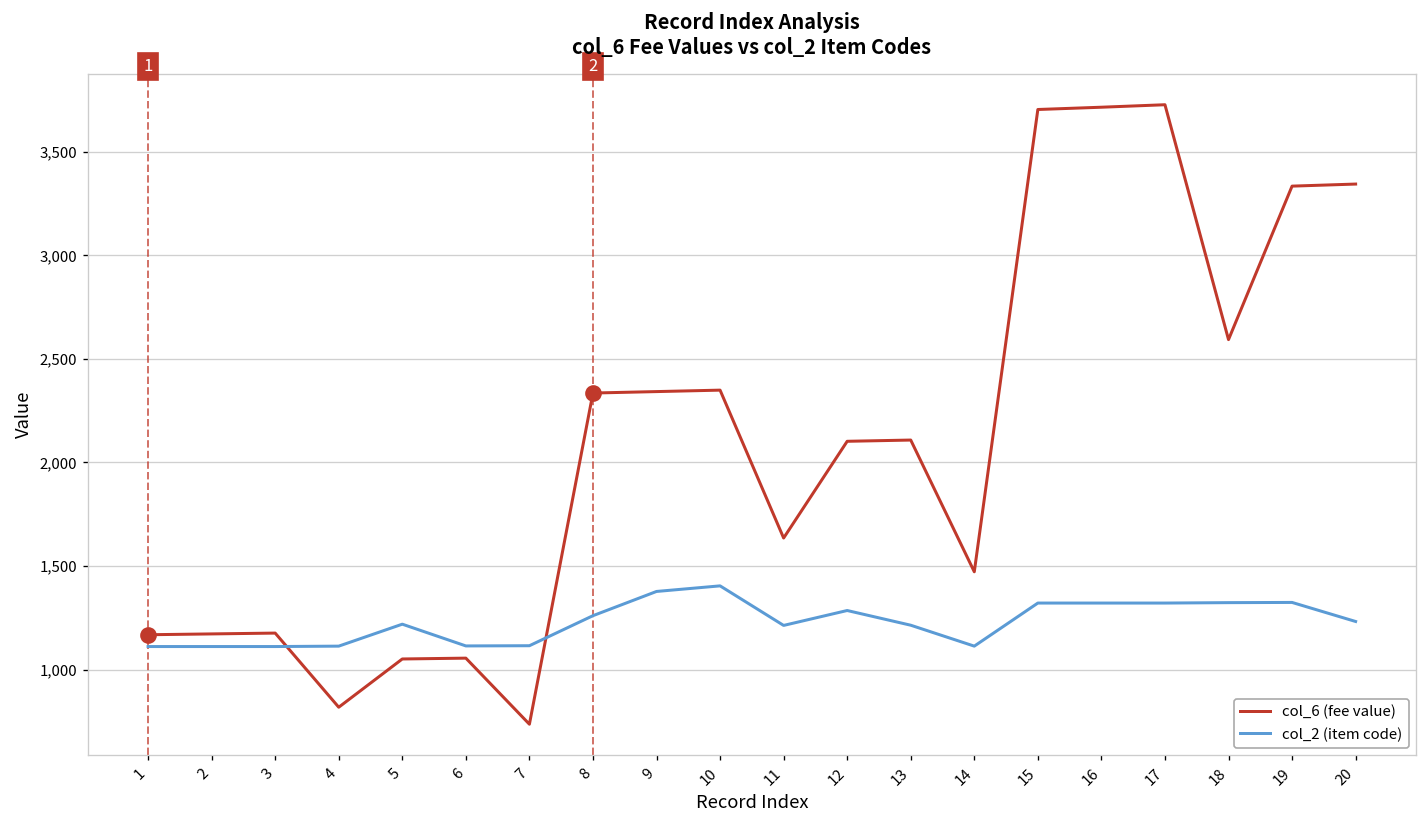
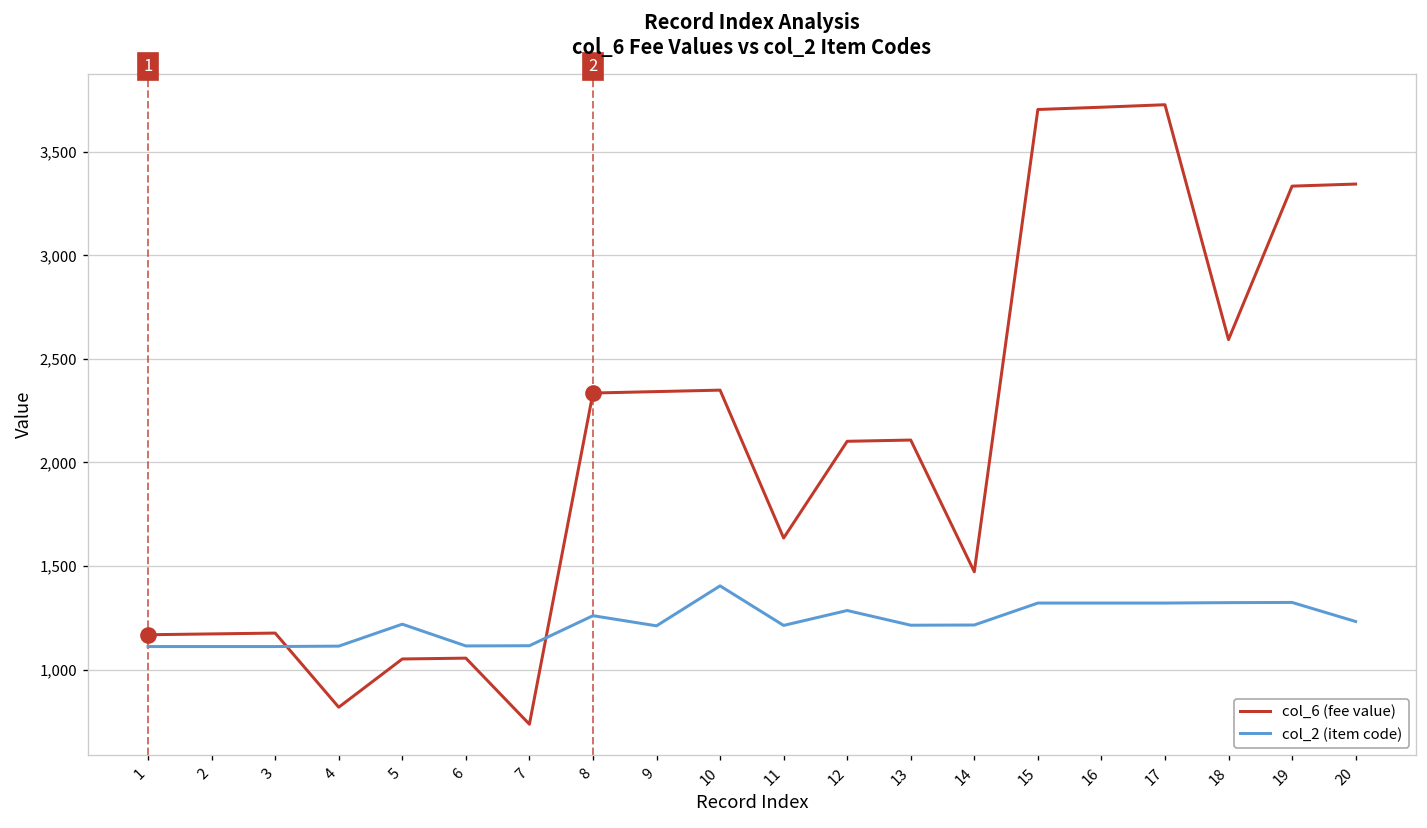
col_2 (item code), 9: 1,380 -> 1,210
col_2 (item code), 14: 1,110 -> 1,220
